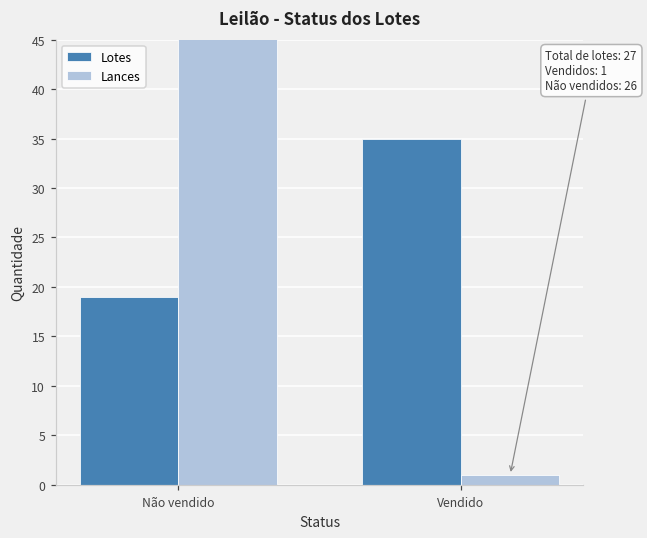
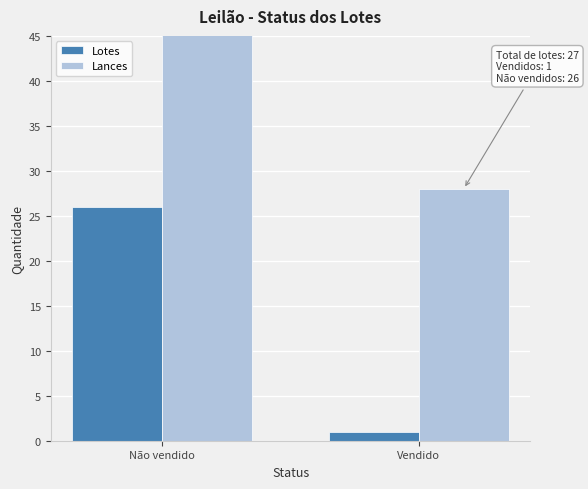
Lotes, Não vendido: 19 -> 26
Lotes, Vendido: 35 -> 1
Lances, Vendido: 1 -> 28
